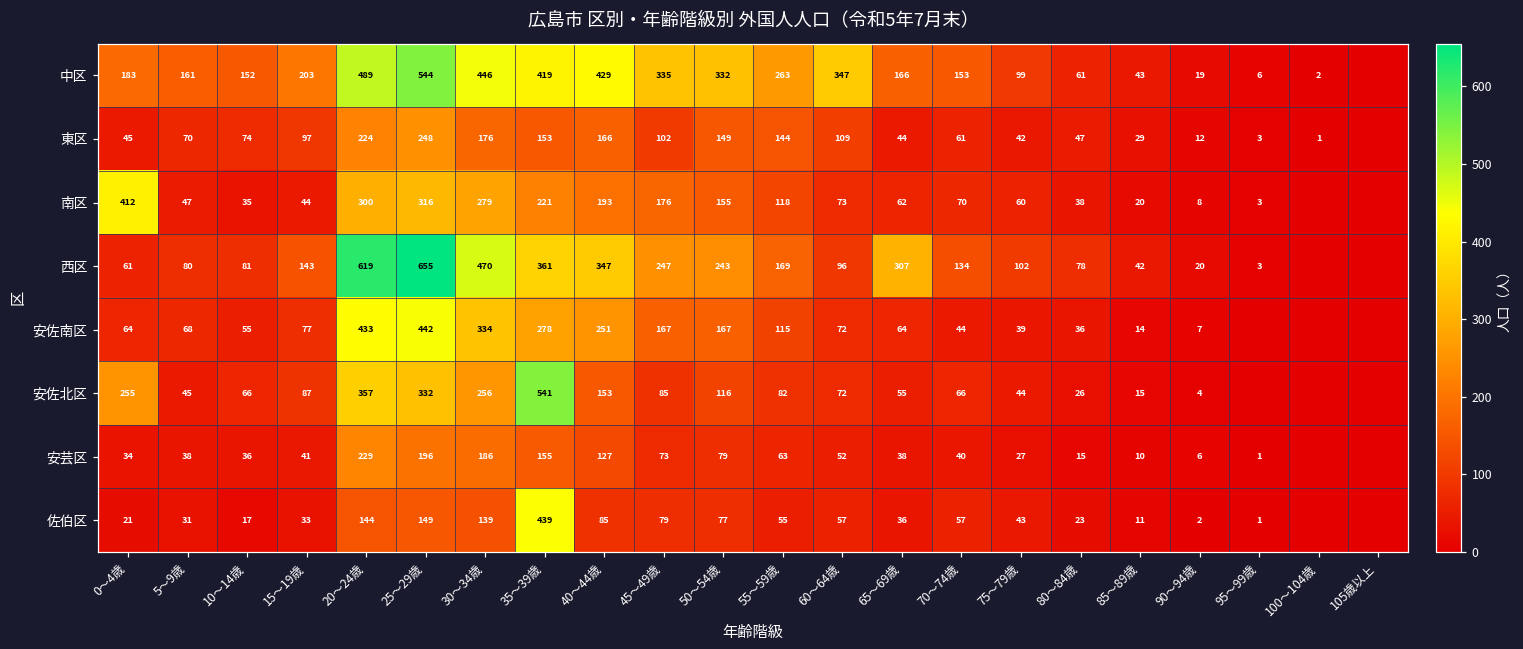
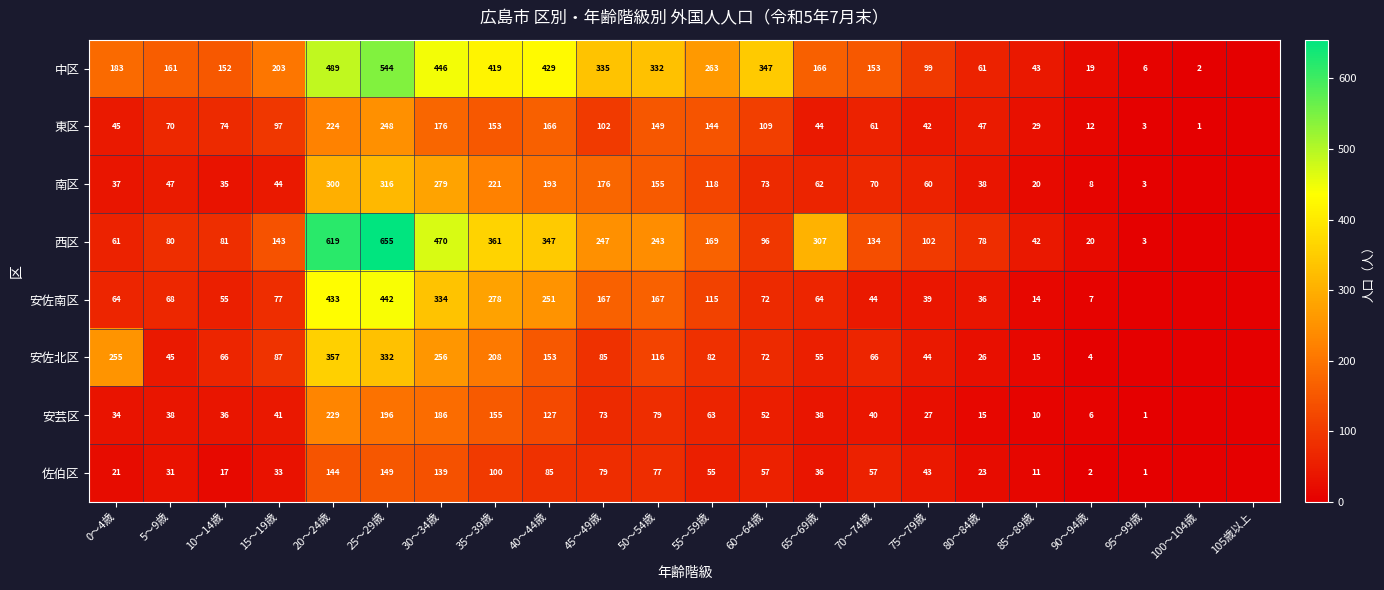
南区, 0～4歳: 412 -> 37
安佐北区, 35～39歳: 541 -> 208
佐伯区, 35～39歳: 439 -> 100
